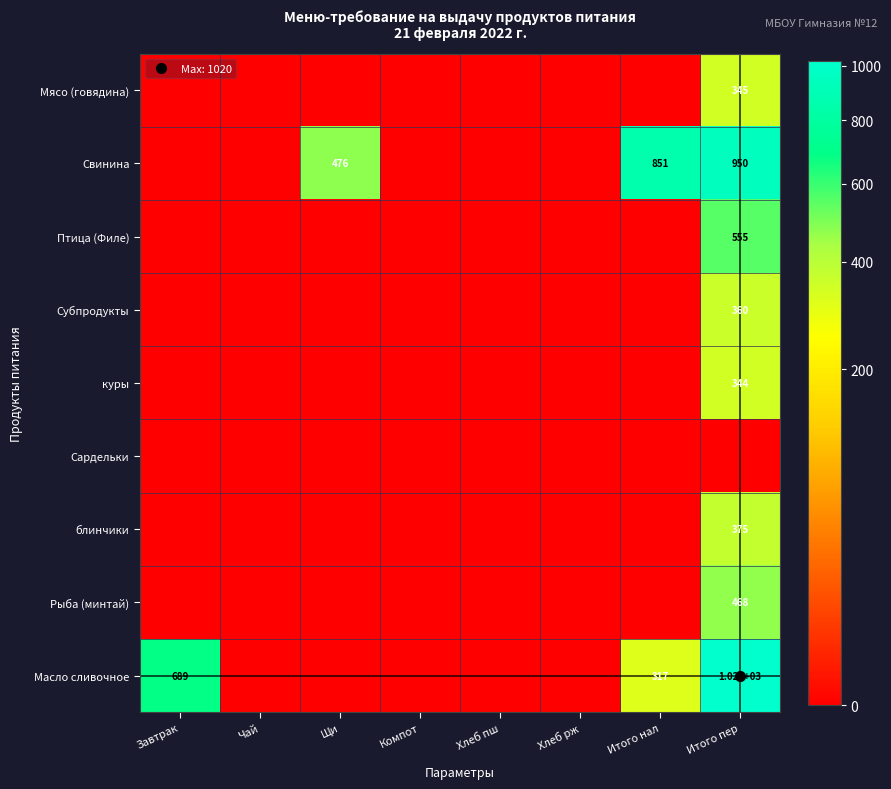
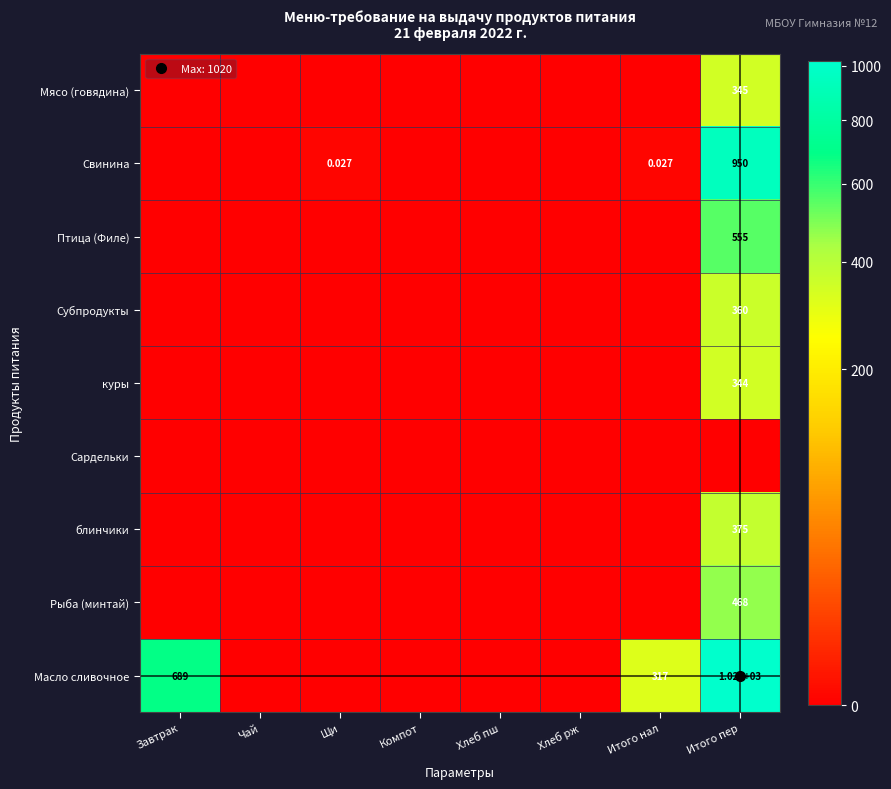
Свинина, Щи: 476 -> 0.027
Свинина, Итого нал: 851 -> 0.027
